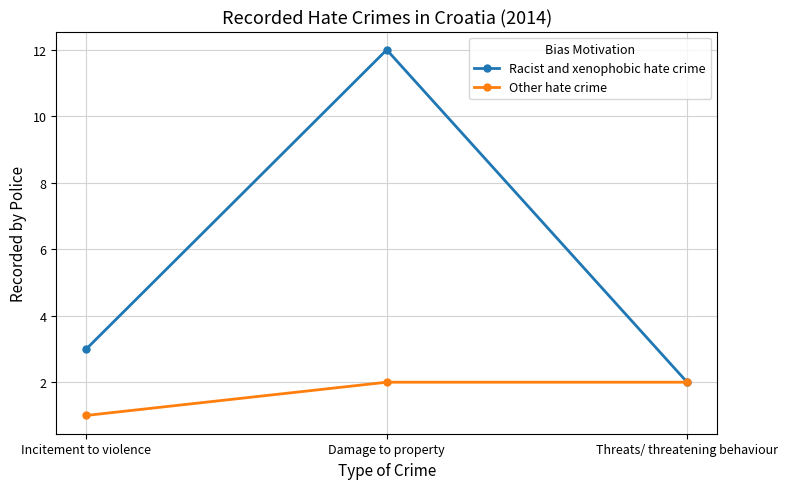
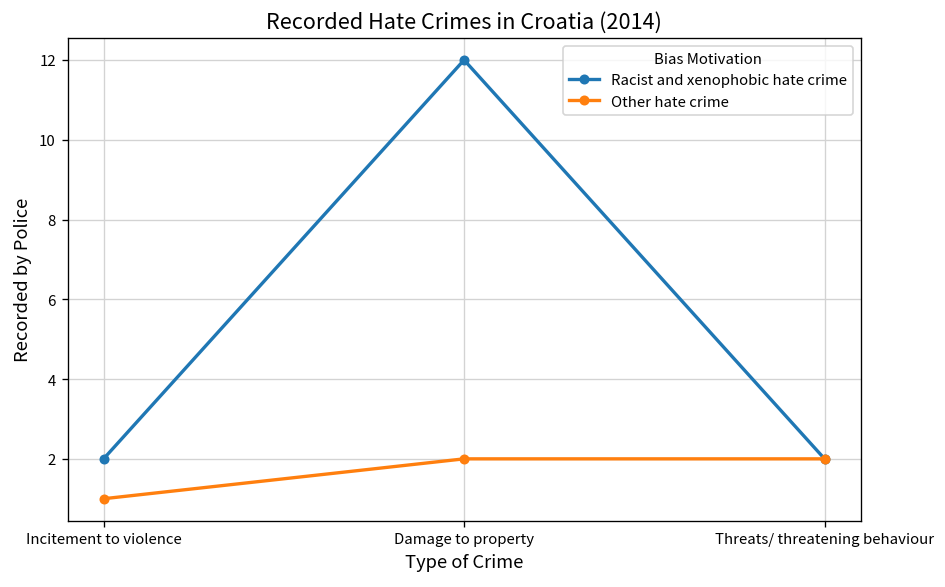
Racist and xenophobic hate crime, Incitement to violence: 3 -> 2
